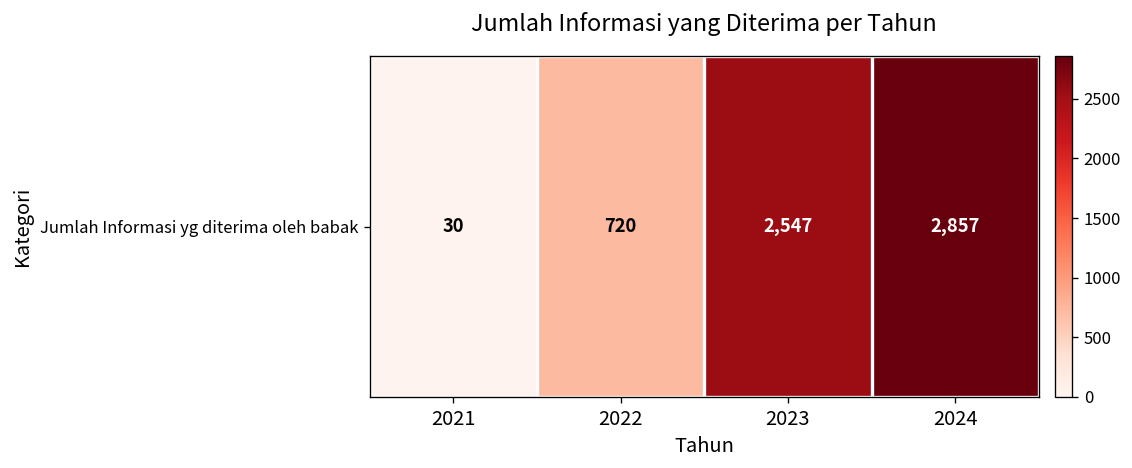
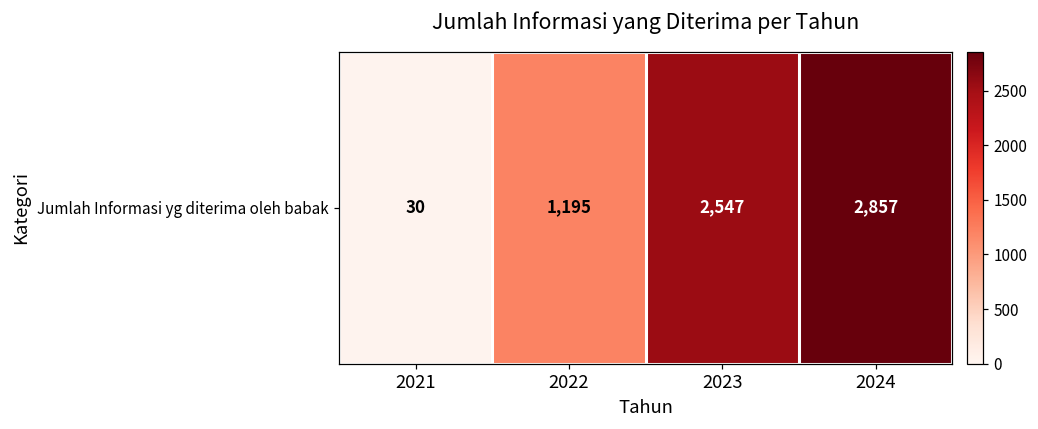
Jumlah Informasi yg diterima oleh babak, 2022: 720 -> 1,195
